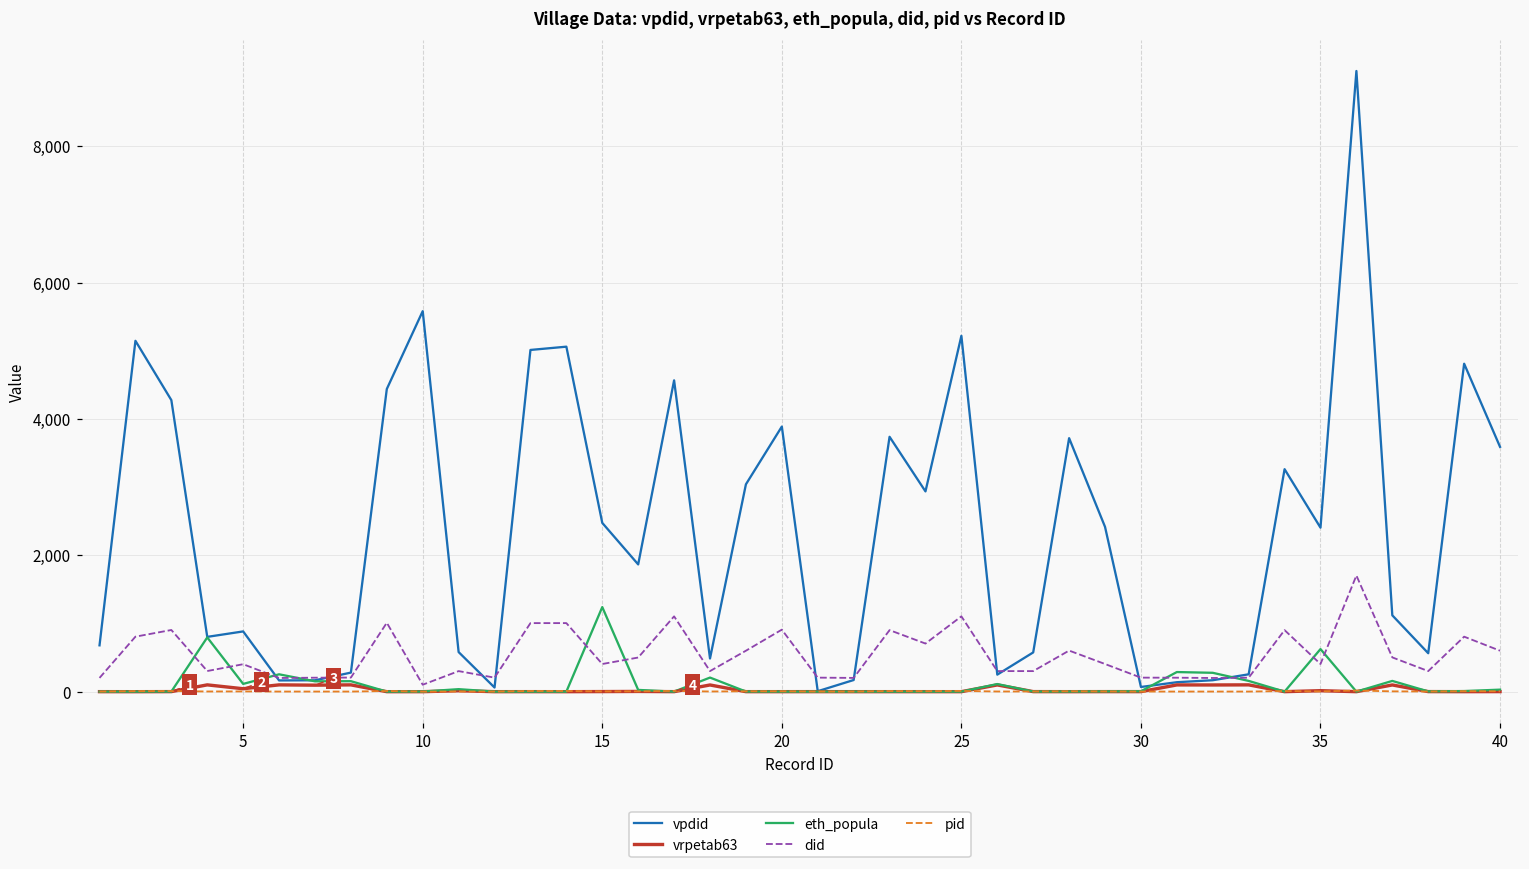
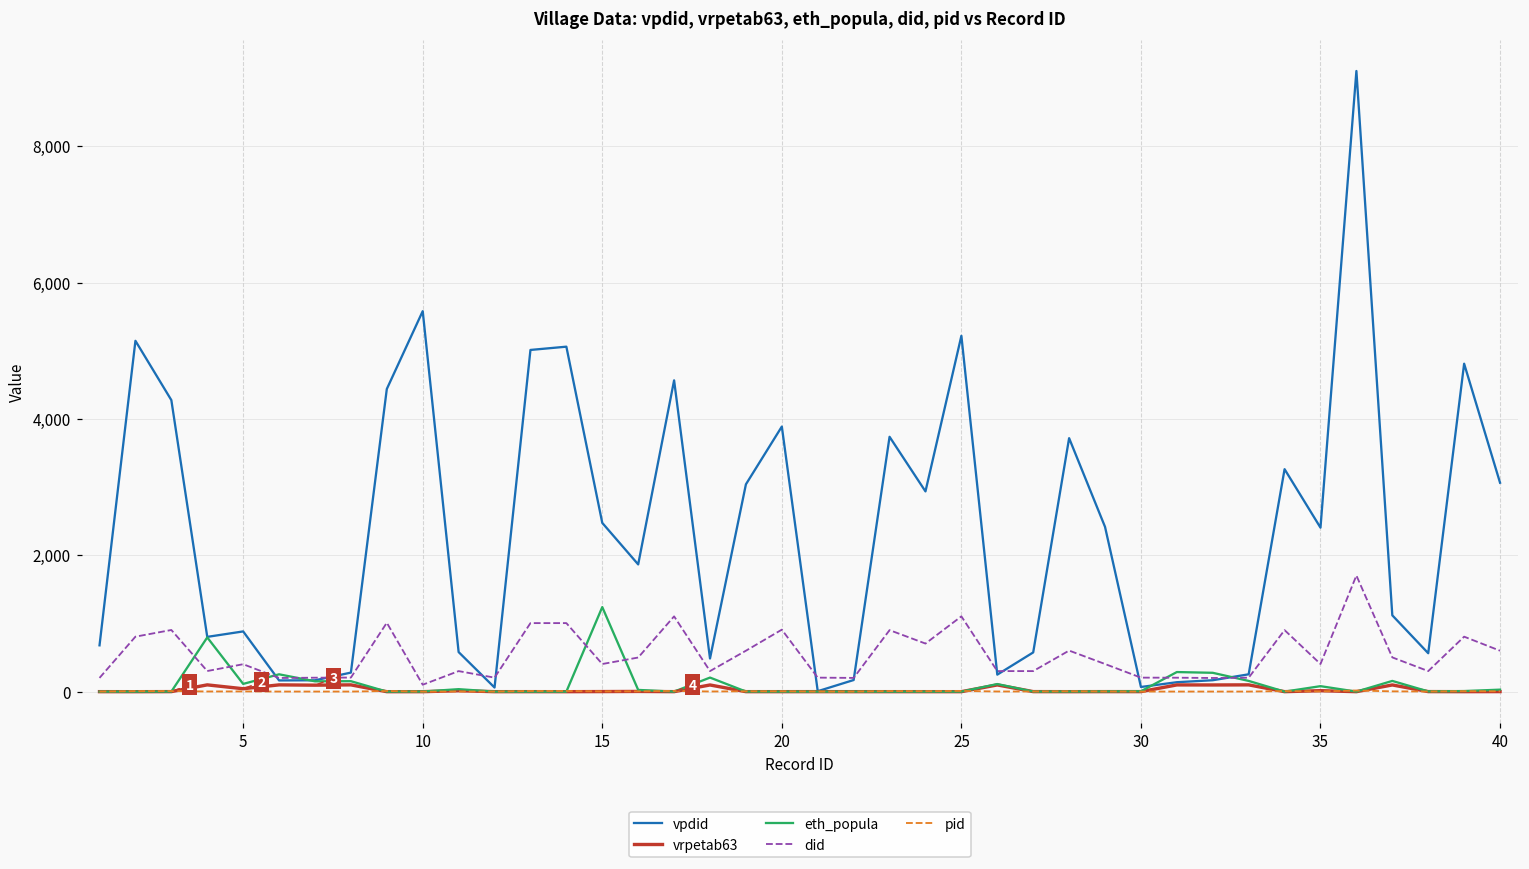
eth_popula, 35: 600 -> 100
vpdid, 40: 3,600 -> 3,100
